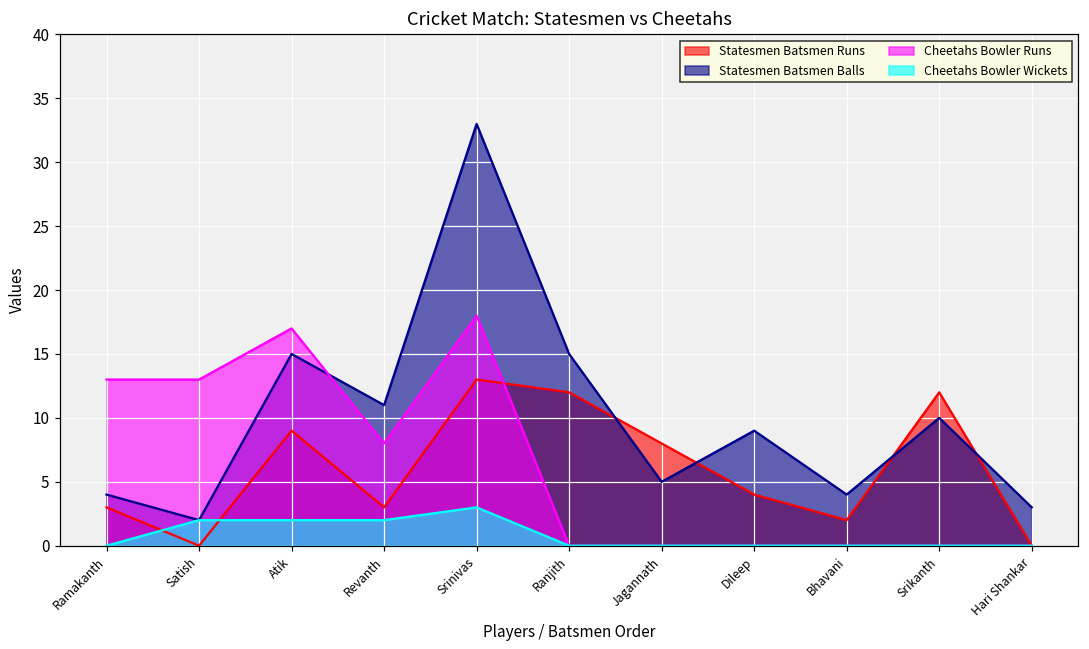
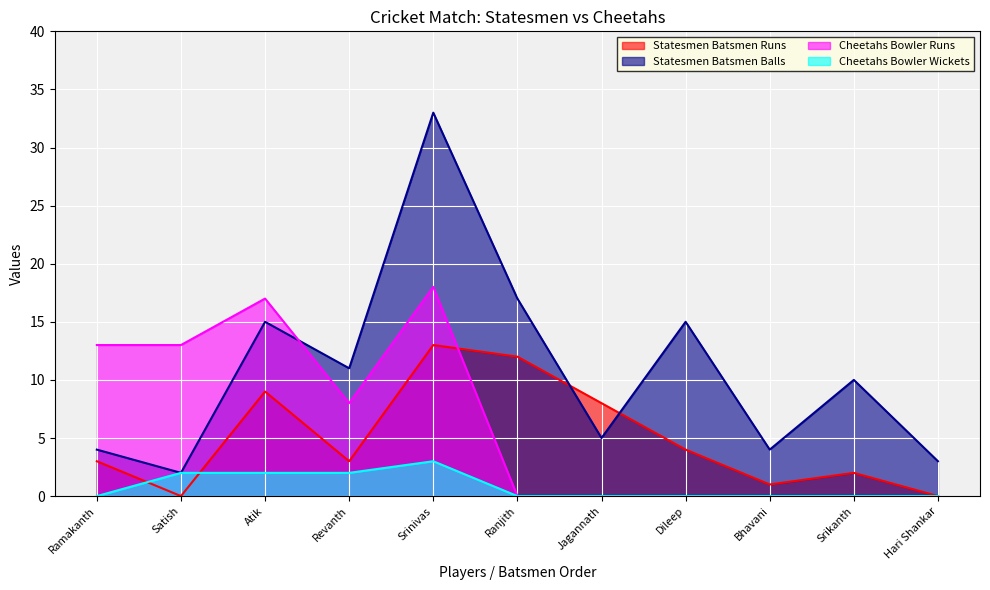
Statesmen Batsmen Balls, Ranjith: 15 -> 17
Statesmen Batsmen Balls, Dileep: 9 -> 15
Statesmen Batsmen Runs, Bhavani: 2 -> 1
Statesmen Batsmen Runs, Srikanth: 12 -> 2
